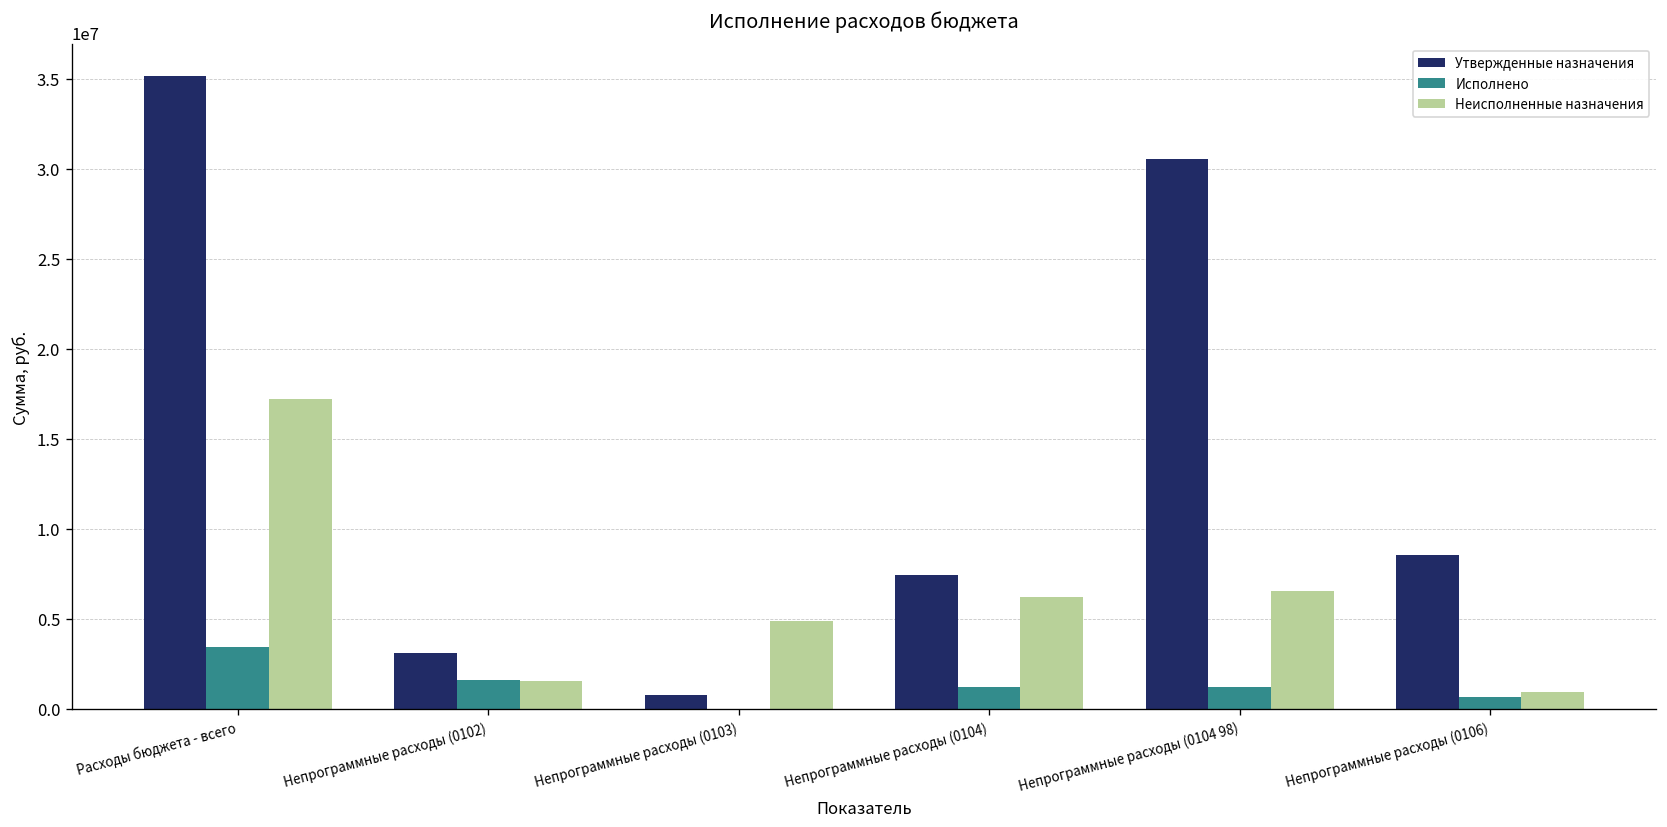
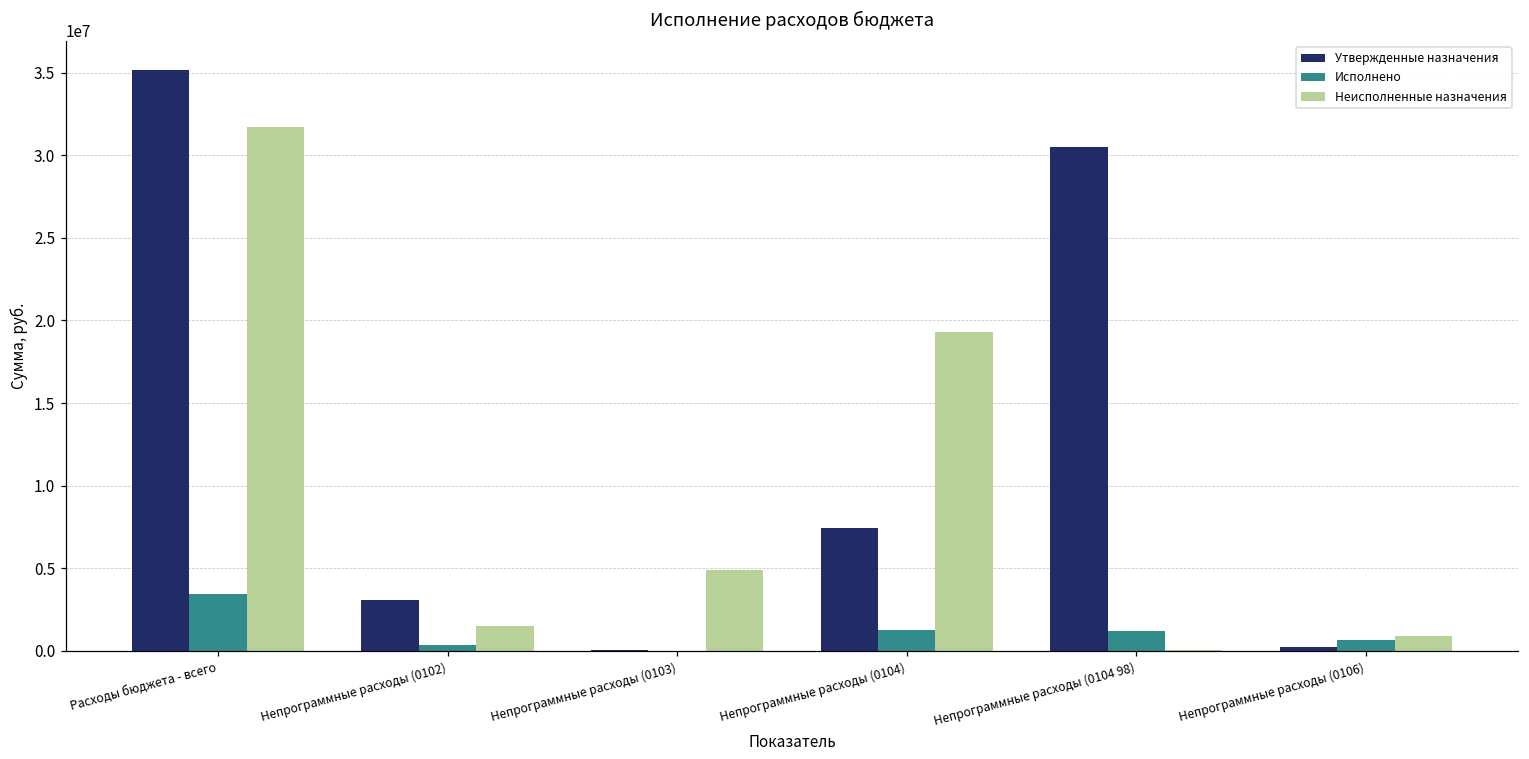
Неисполненные назначения, Расходы бюджета - всего: 17200000 -> 31700000
Исполнено, Непрограммные расходы (0102): 1600000 -> 400000
Утвержденные назначения, Непрограммные расходы (0103): 700000 -> 0
Неисполненные назначения, Непрограммные расходы (0104): 6200000 -> 19300000
Неисполненные назначения, Непрограммные расходы (0104 98): 6500000 -> 0
Утвержденные назначения, Непрограммные расходы (0106): 8500000 -> 200000
